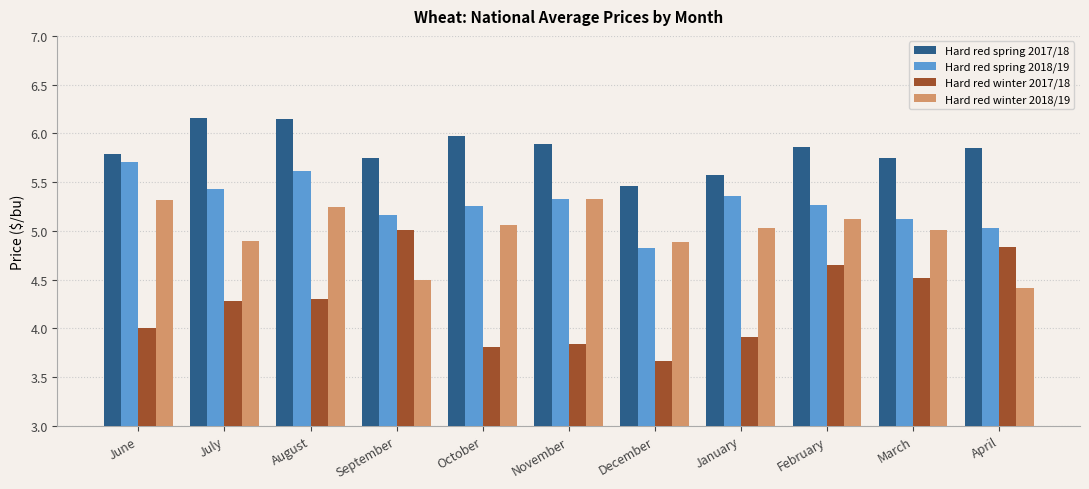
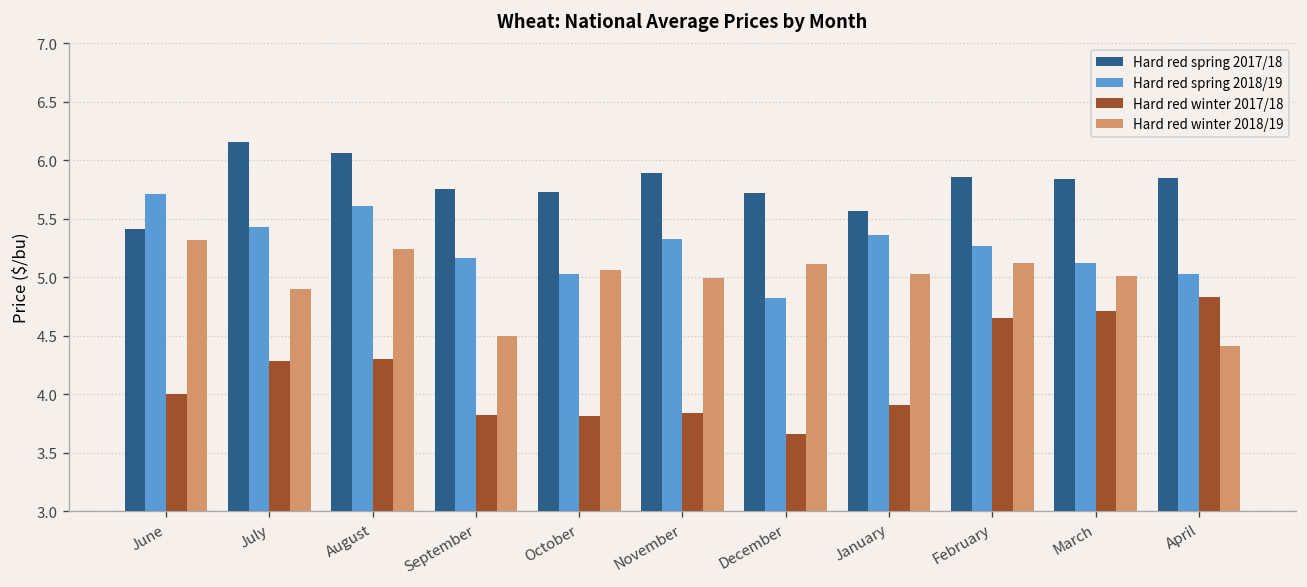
Hard red spring 2017/18, June: 5.8 -> 5.4
Hard red spring 2017/18, August: 6.2 -> 6.1
Hard red winter 2017/18, September: 5.0 -> 3.8
Hard red spring 2017/18, October: 6.0 -> 5.7
Hard red spring 2018/19, October: 5.3 -> 5.0
Hard red winter 2018/19, November: 5.3 -> 5.0
Hard red spring 2017/18, December: 5.5 -> 5.7
Hard red winter 2018/19, December: 4.9 -> 5.1
Hard red spring 2017/18, March: 5.75 -> 5.84
Hard red winter 2017/18, March: 4.5 -> 4.7
